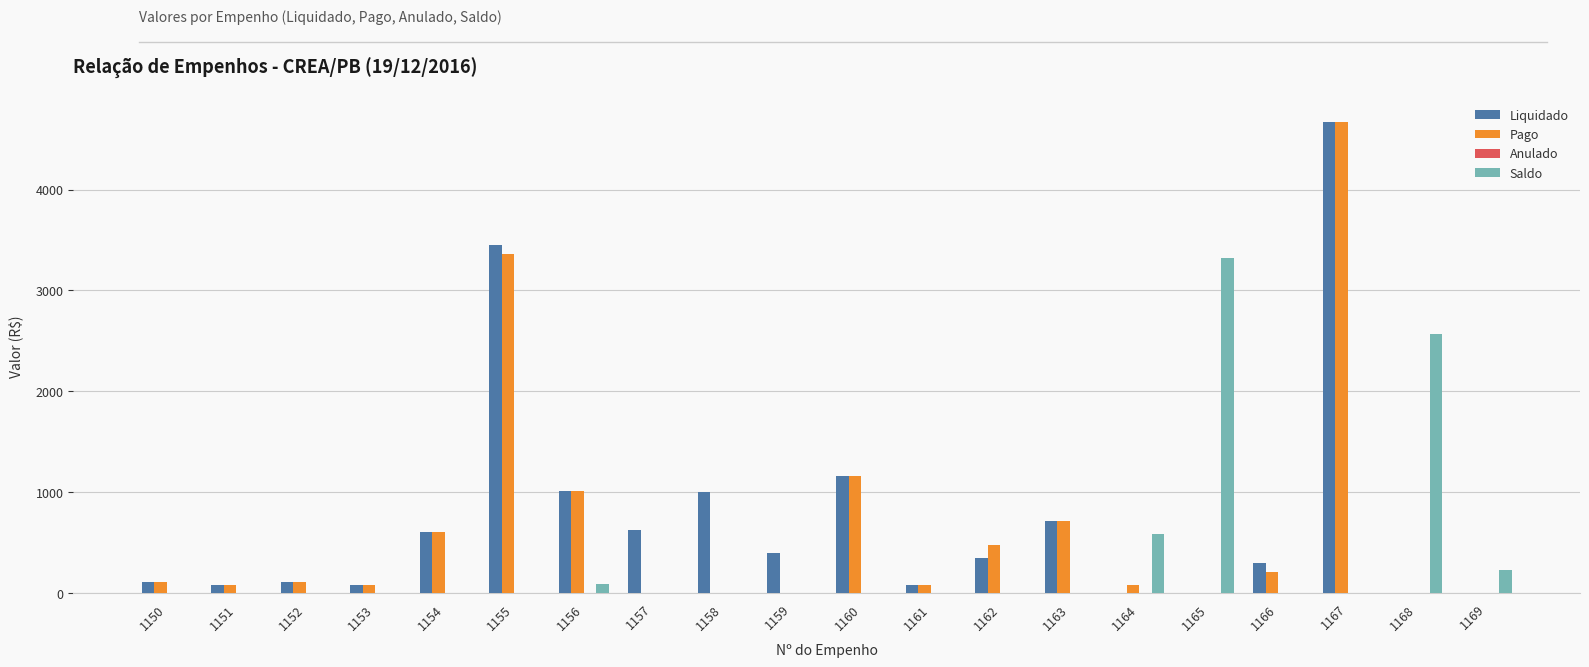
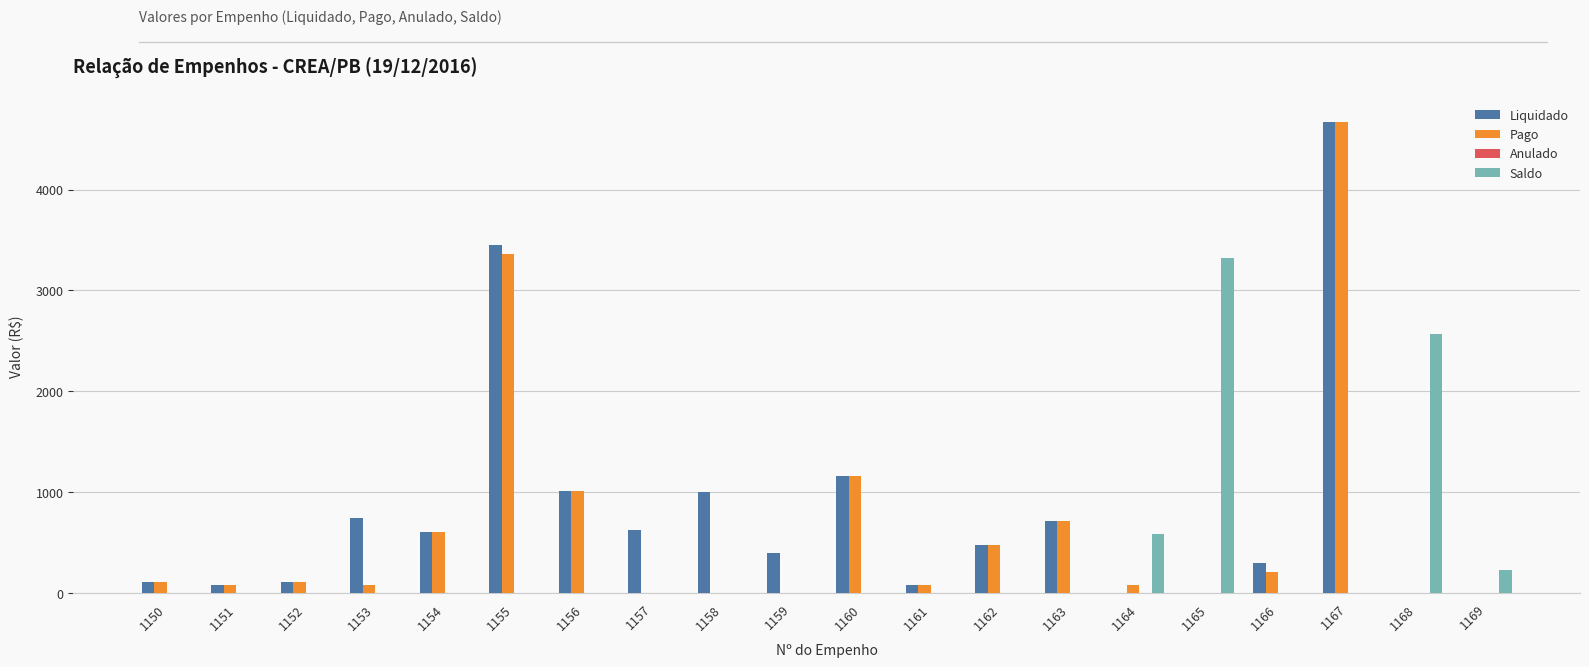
Liquidado, 1153: 80 -> 750
Saldo, 1156: 90 -> 0
Liquidado, 1162: 350 -> 470
